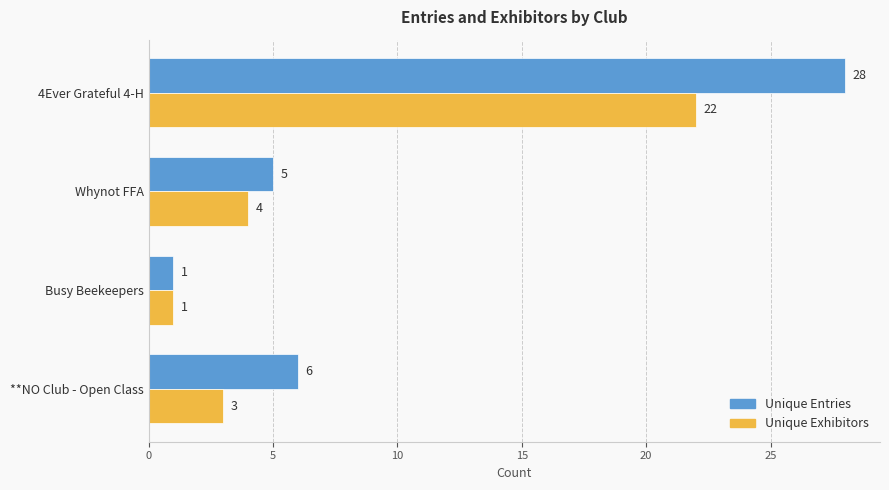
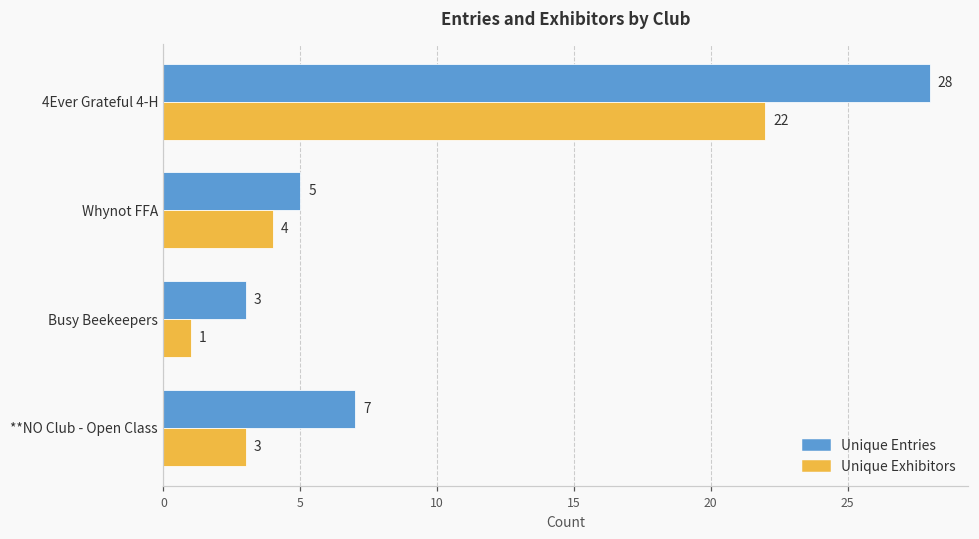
Unique Entries, Busy Beekeepers: 1 -> 3
Unique Entries, **NO Club - Open Class: 6 -> 7
